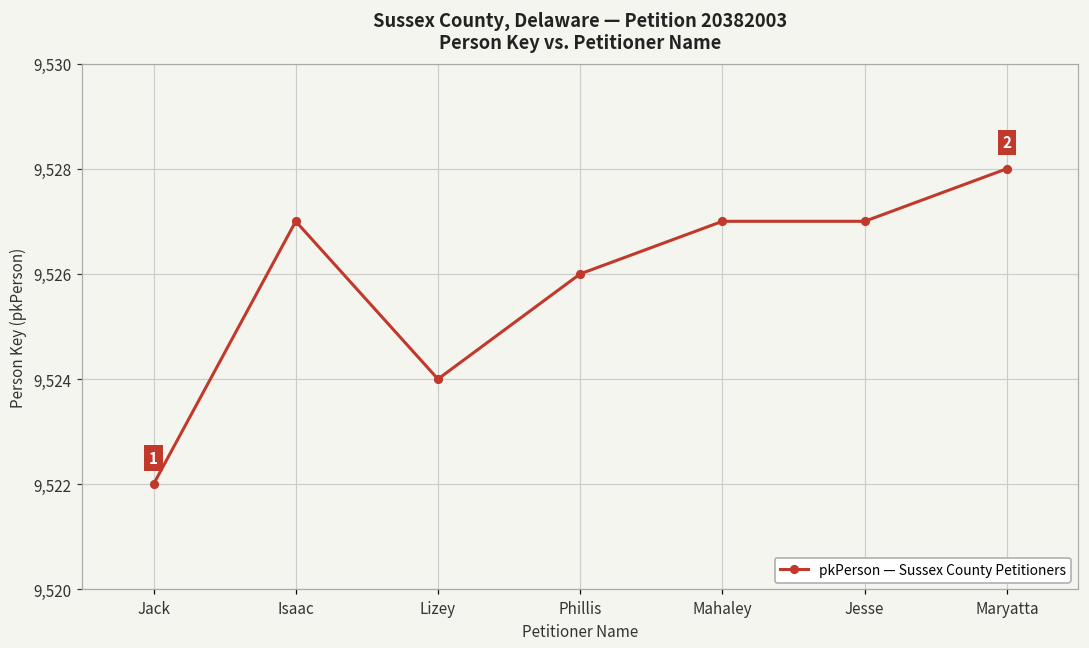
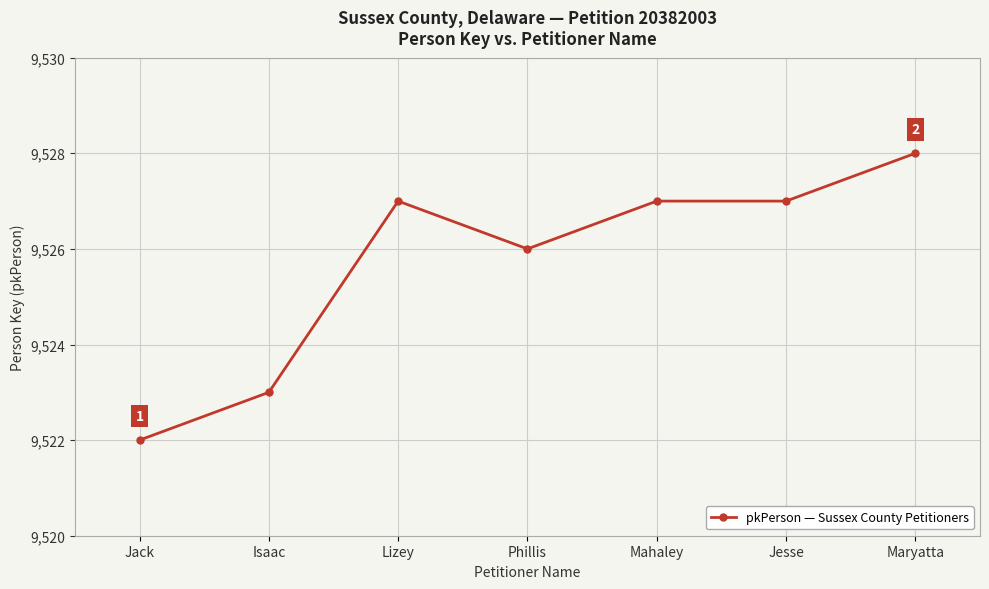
Isaac: 9,527 -> 9,523
Lizey: 9,524 -> 9,527
